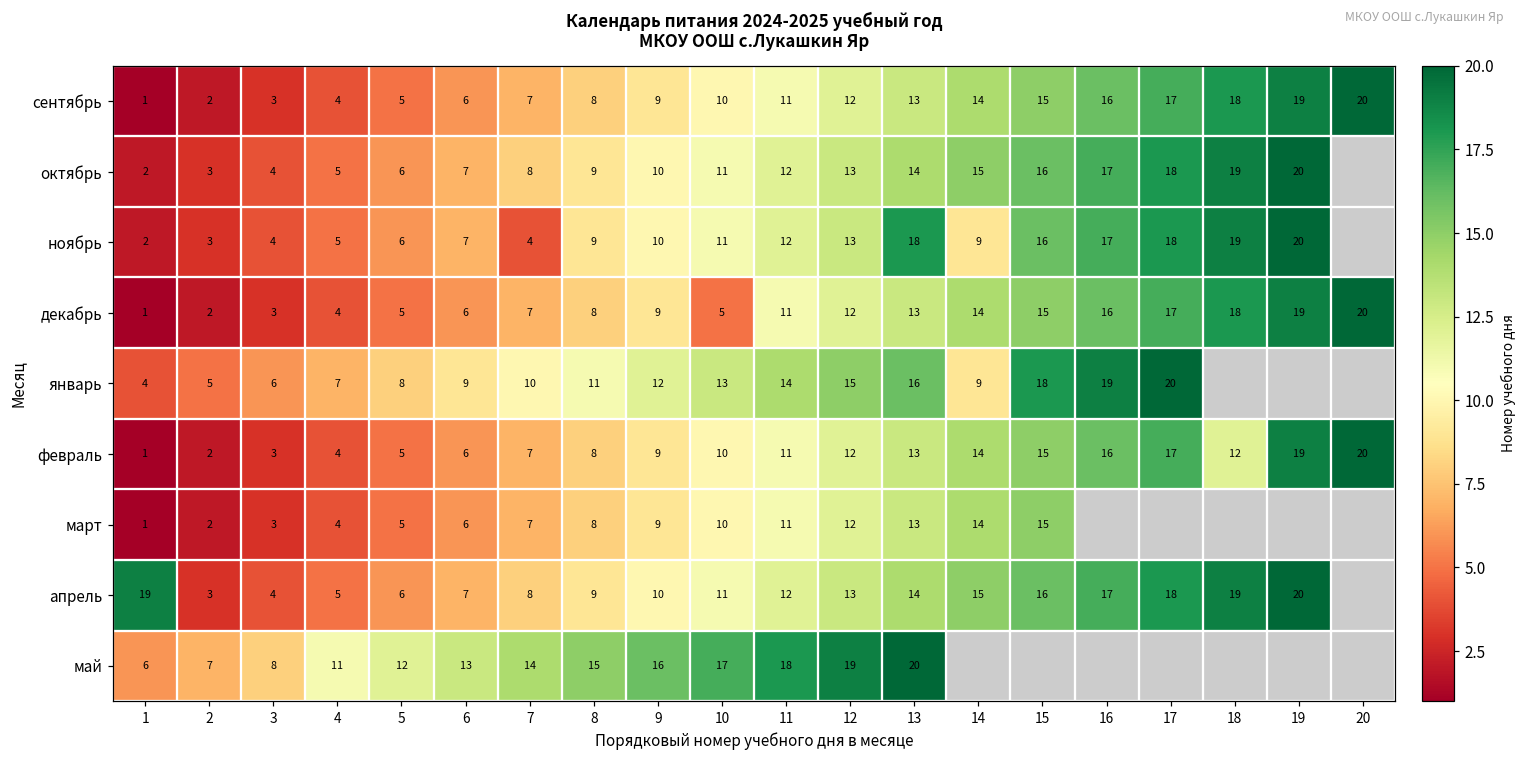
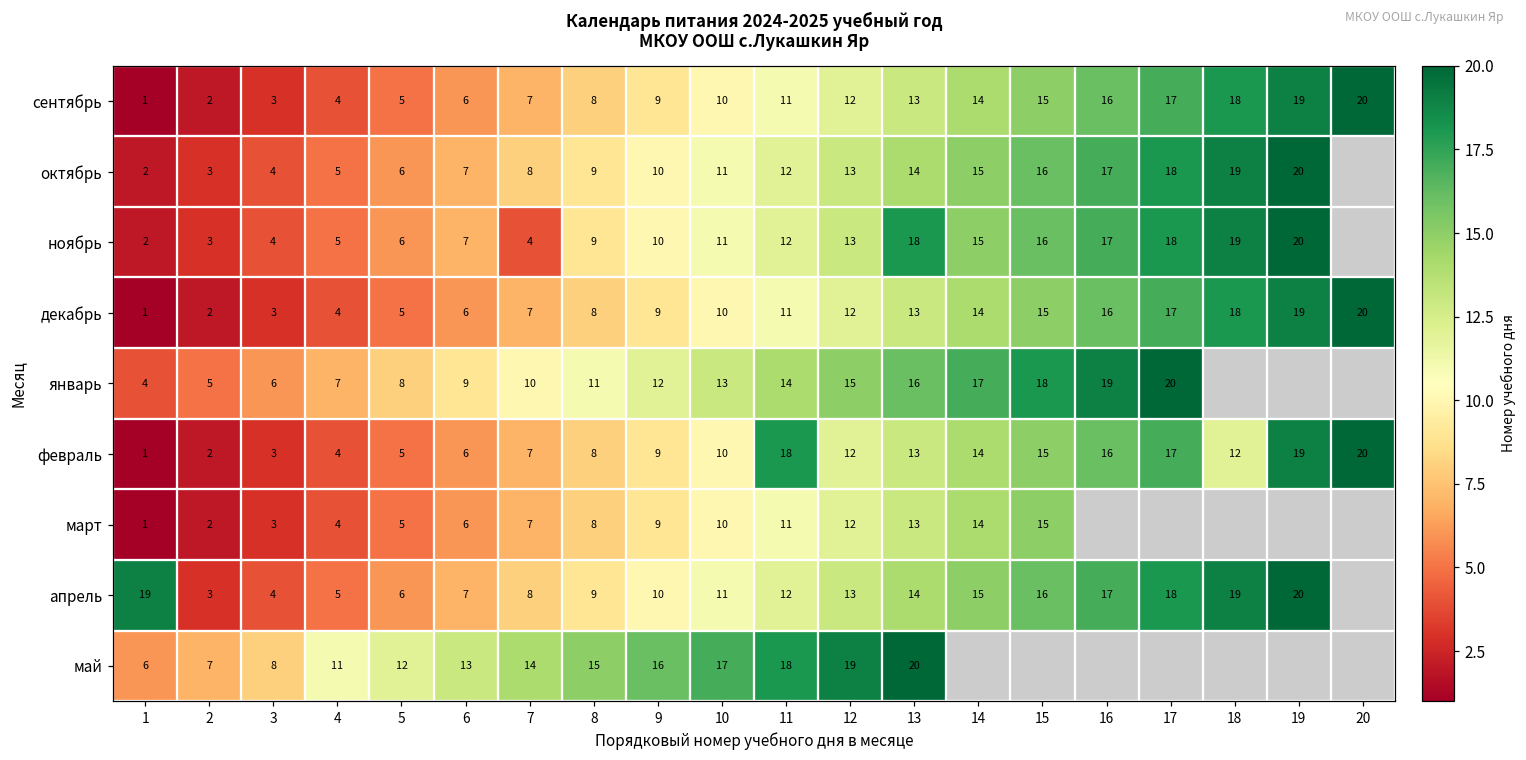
ноябрь, 14: 9 -> 15
декабрь, 10: 5 -> 10
январь, 14: 9 -> 17
февраль, 11: 11 -> 18
